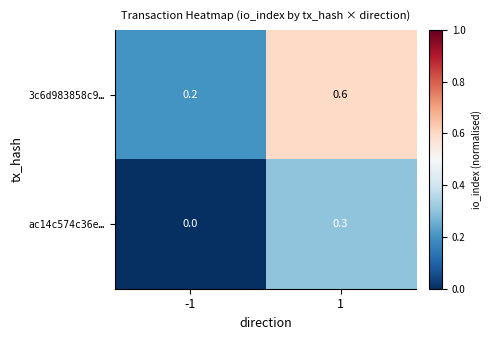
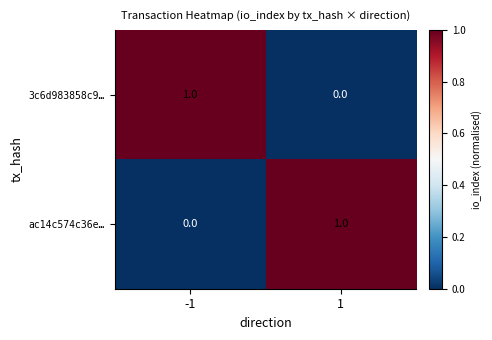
3c6d983858c9…, -1: 0.2 -> 1.0
3c6d983858c9…, 1: 0.6 -> 0.0
ac14c574c36e…, 1: 0.3 -> 1.0
